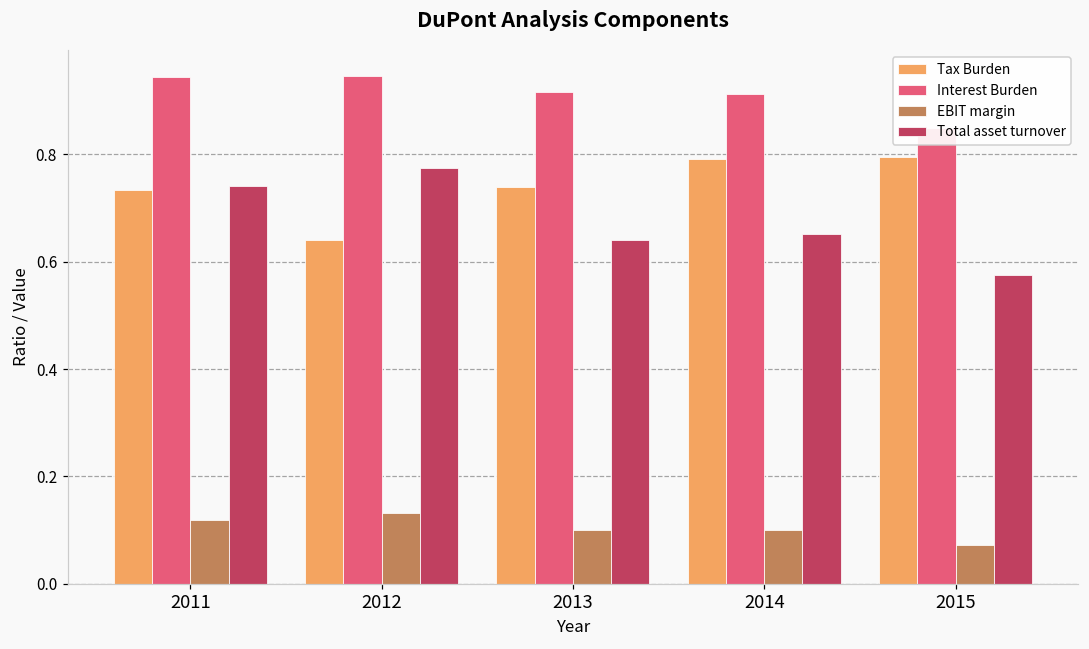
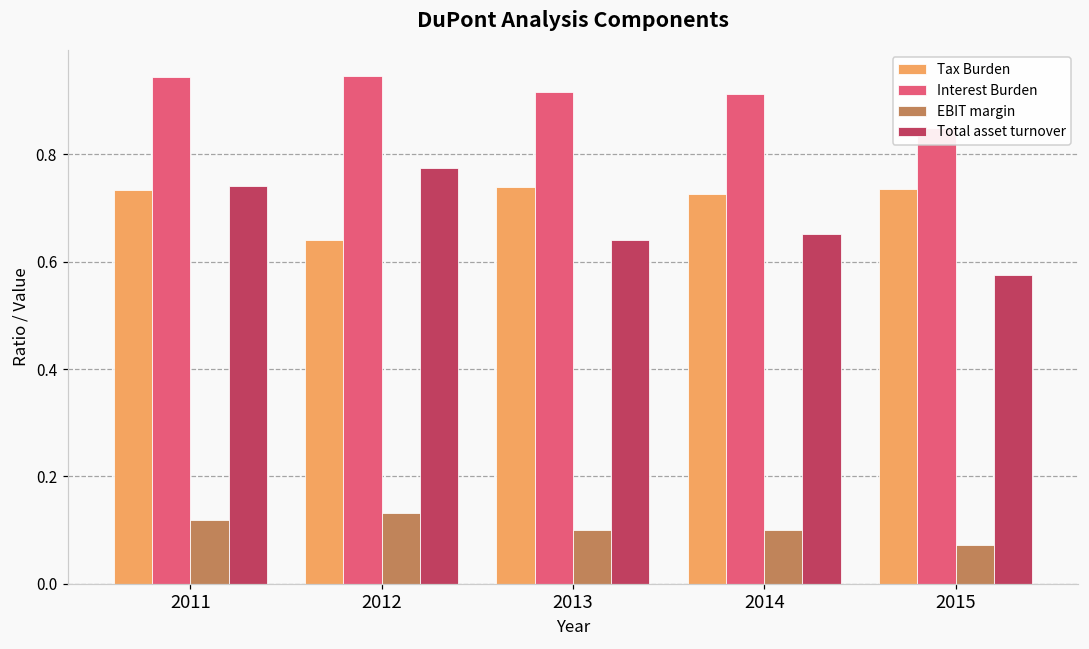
Tax Burden, 2014: 0.79 -> 0.73
Tax Burden, 2015: 0.79 -> 0.74
